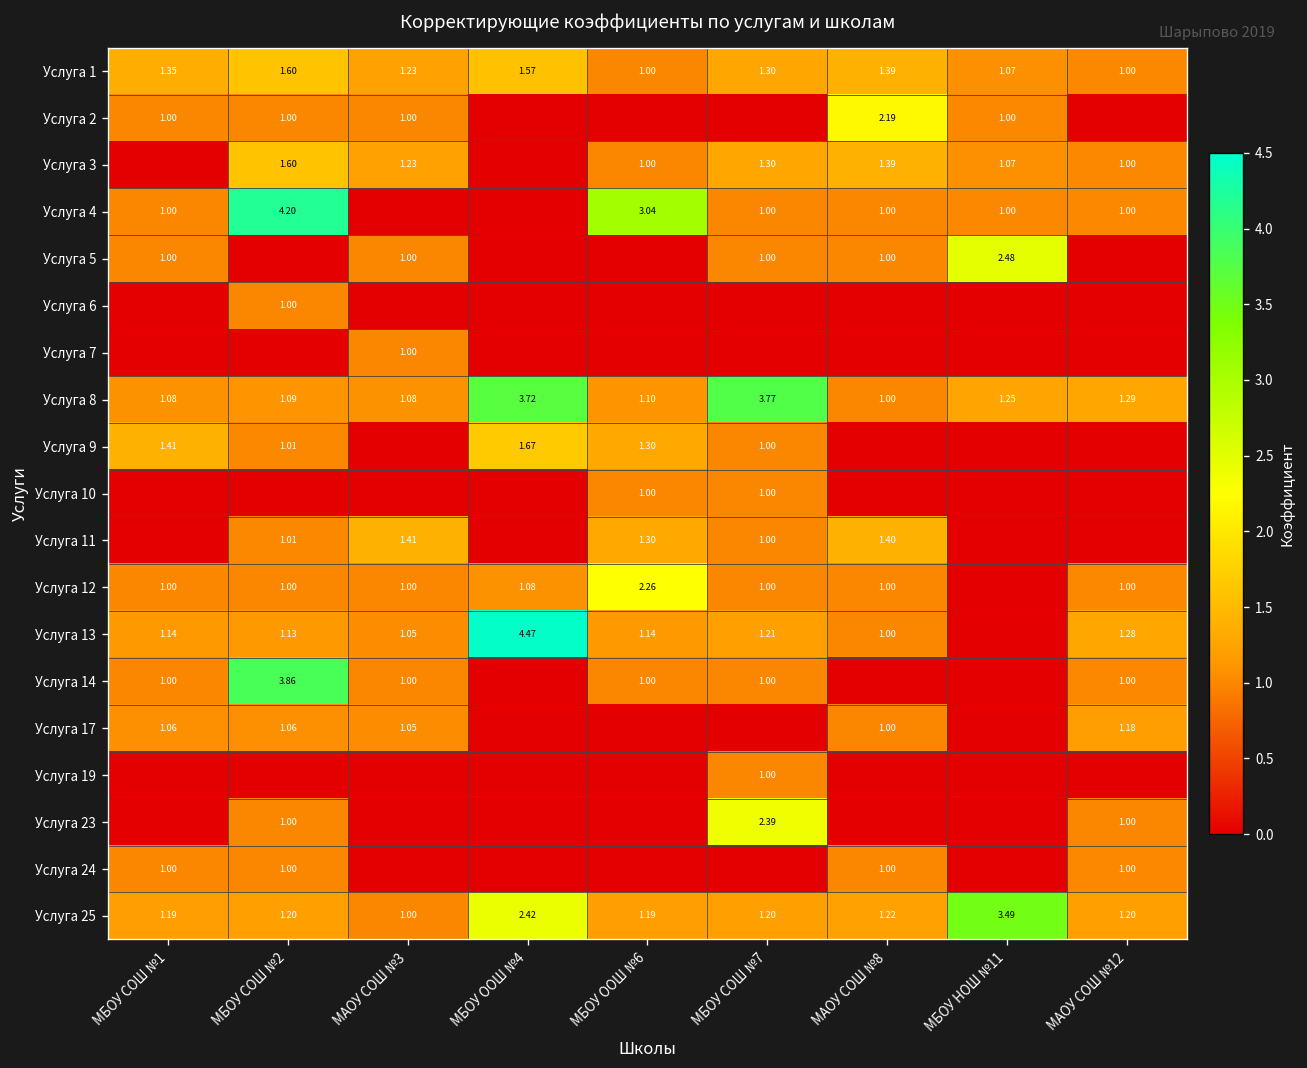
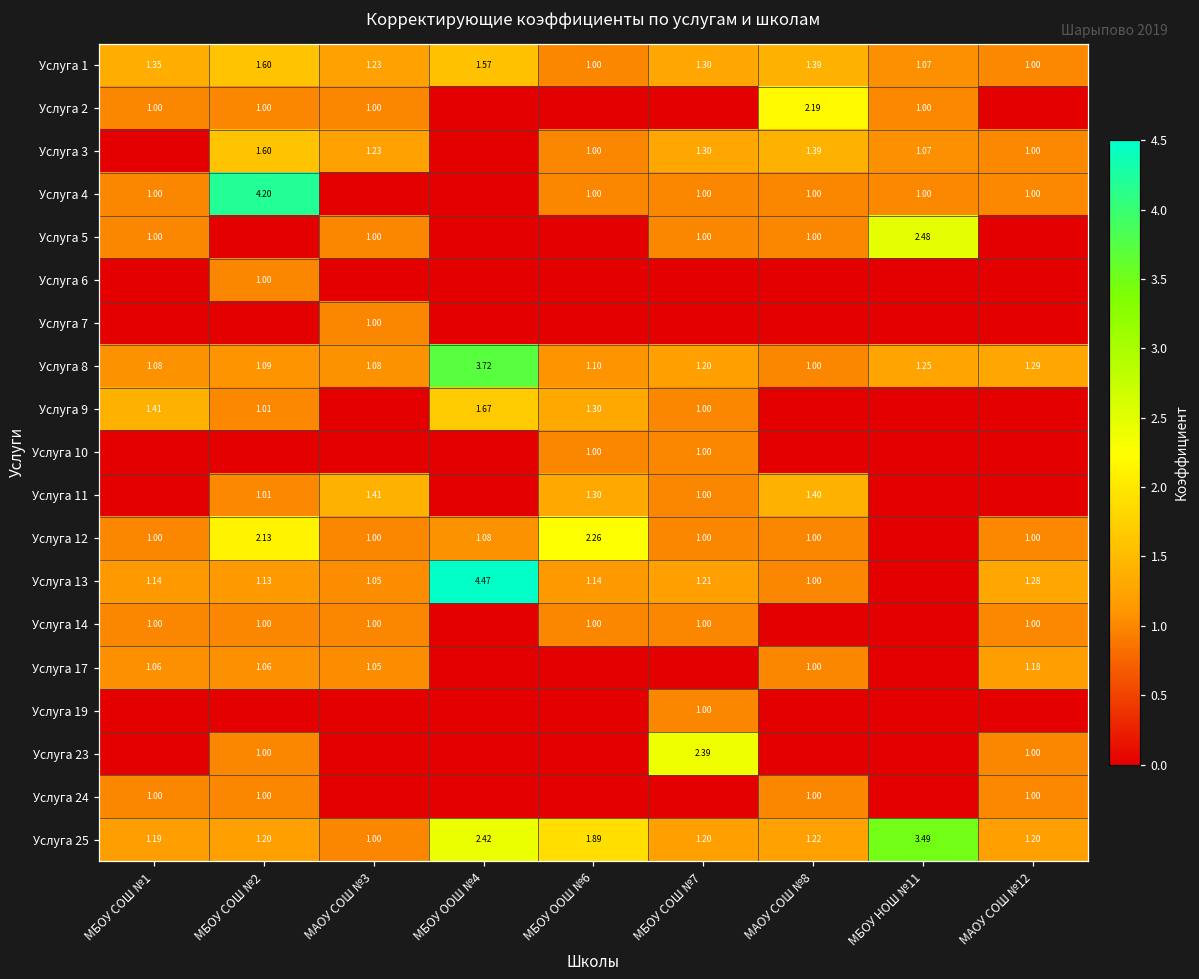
Услуга 4, МБОУ ООШ №6: 3.04 -> 1.00
Услуга 8, МБОУ СОШ №7: 3.77 -> 1.20
Услуга 12, МБОУ СОШ №2: 1.00 -> 2.13
Услуга 14, МБОУ СОШ №2: 3.86 -> 1.00
Услуга 25, МБОУ ООШ №6: 1.19 -> 1.89
